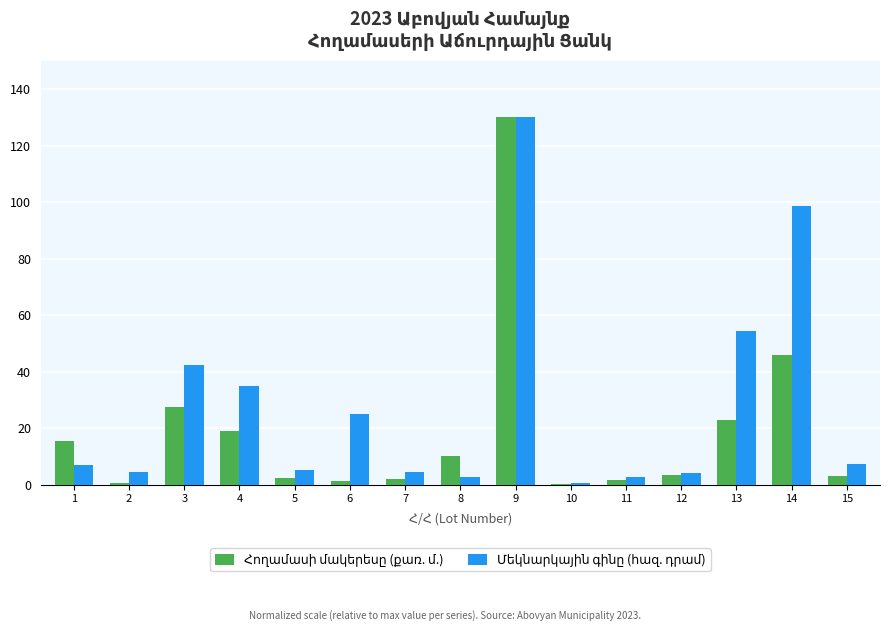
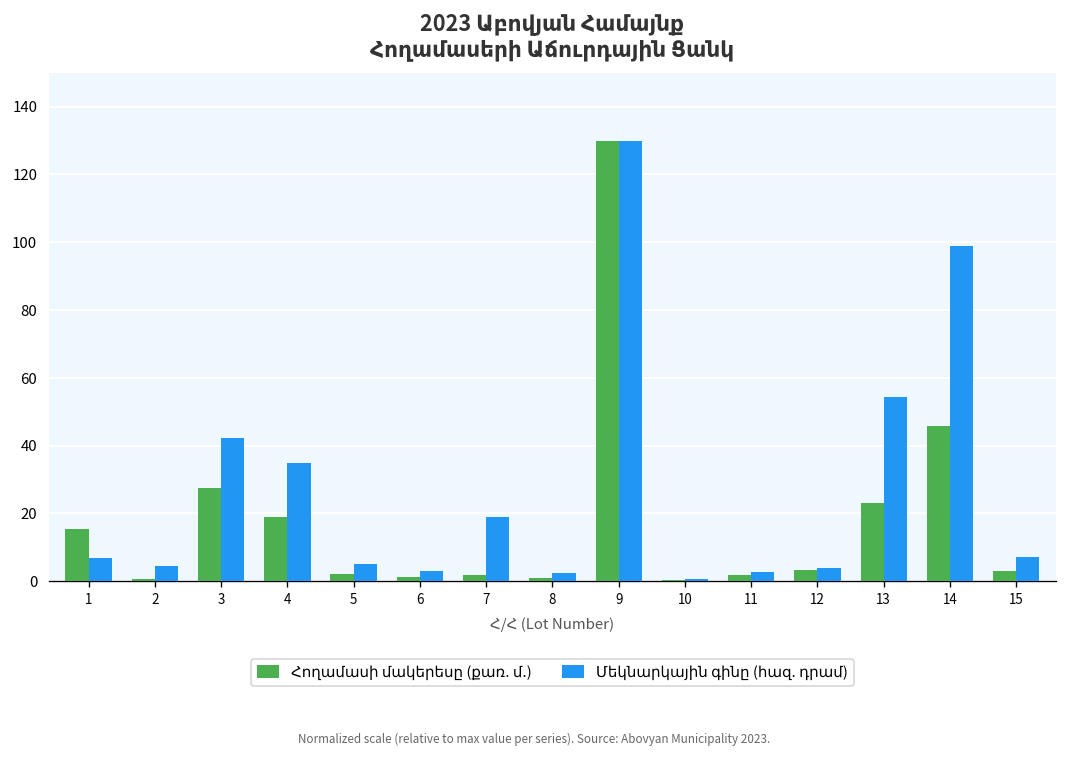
Մեկնարկային գինը (հազ. դրամ), 6: 25 -> 3
Մեկնարկային գինը (հազ. դրամ), 7: 4 -> 19
Հողամասի մակերեսը (քառ. մ.), 8: 10 -> 1
